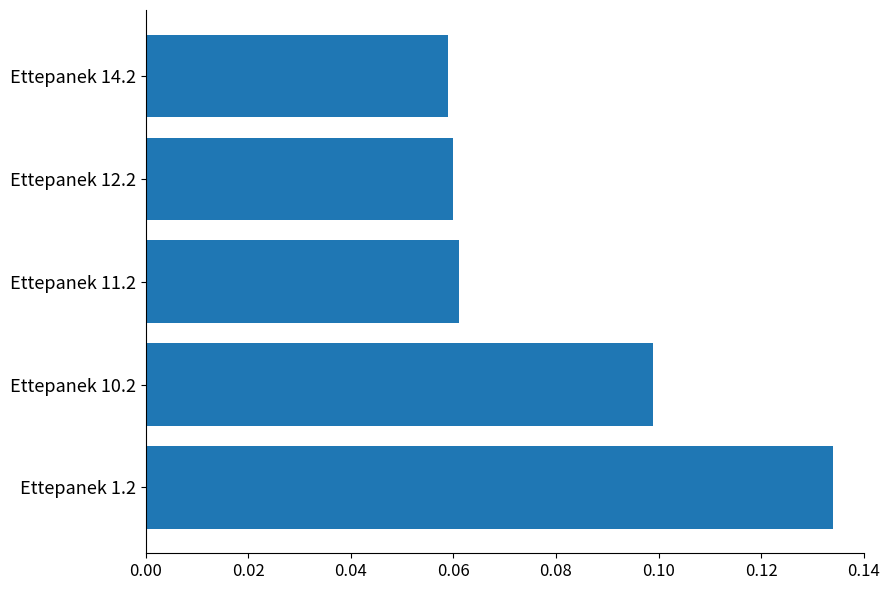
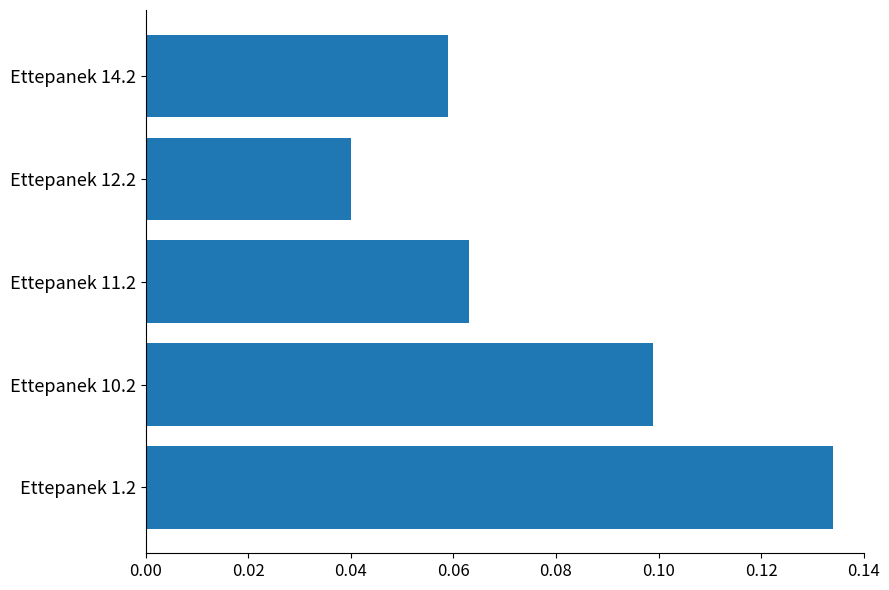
Ettepanek 12.2: 0.06 -> 0.04
Ettepanek 11.2: 0.061 -> 0.063
